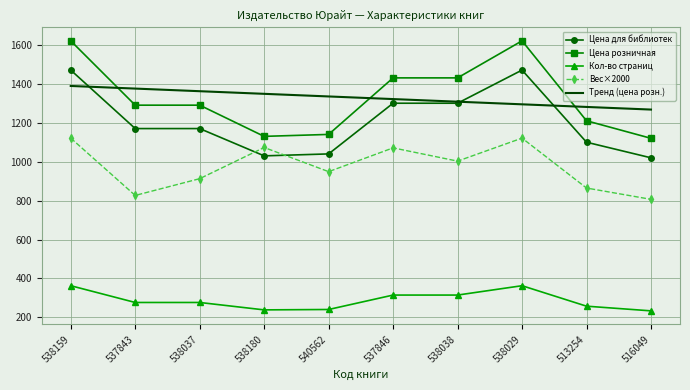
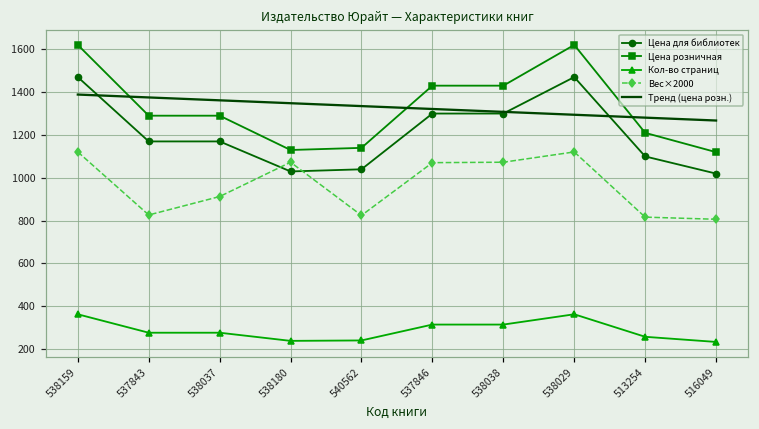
Вес×2000, 540562: 950 -> 820
Вес×2000, 538038: 1000 -> 1070
Вес×2000, 513254: 860 -> 820
